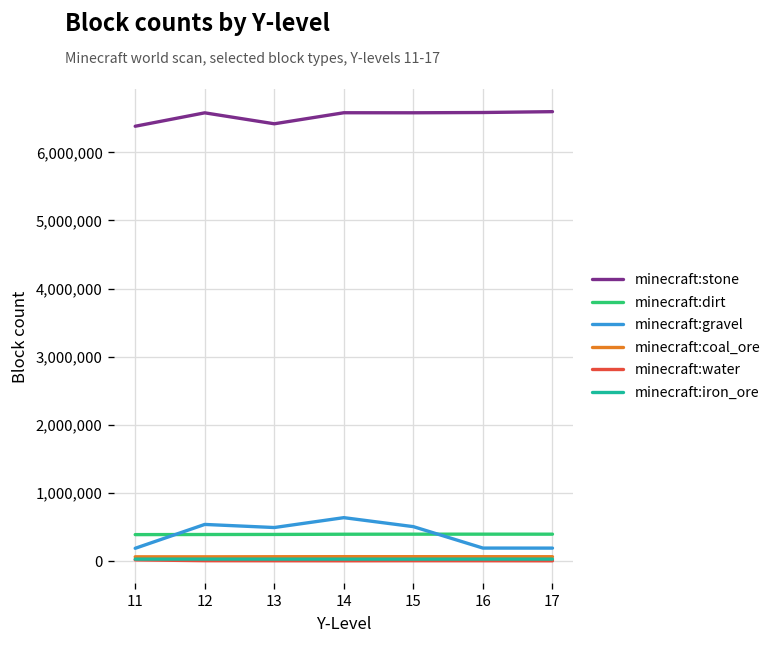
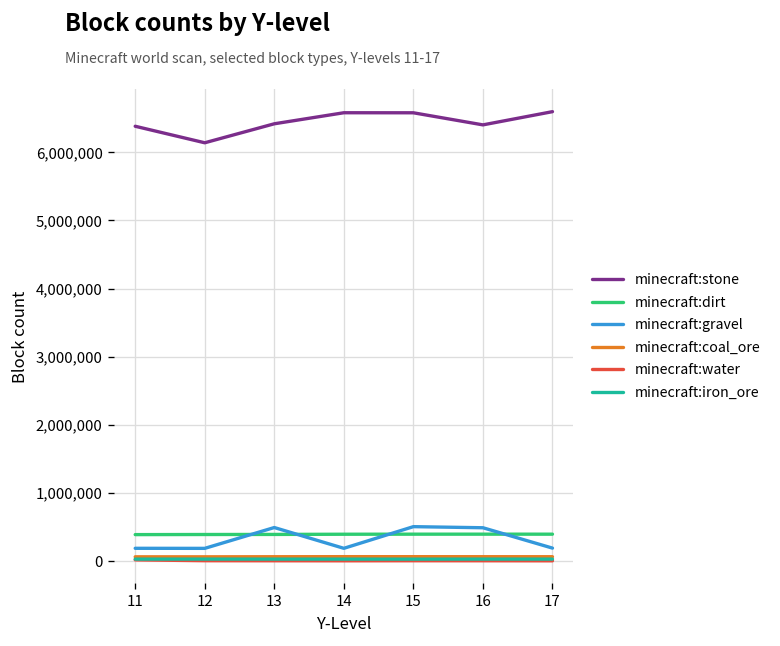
minecraft:stone, 12: 6,600,000 -> 6,100,000
minecraft:gravel, 12: 500,000 -> 200,000
minecraft:gravel, 14: 600,000 -> 200,000
minecraft:stone, 16: 6,600,000 -> 6,400,000
minecraft:gravel, 16: 200,000 -> 500,000
